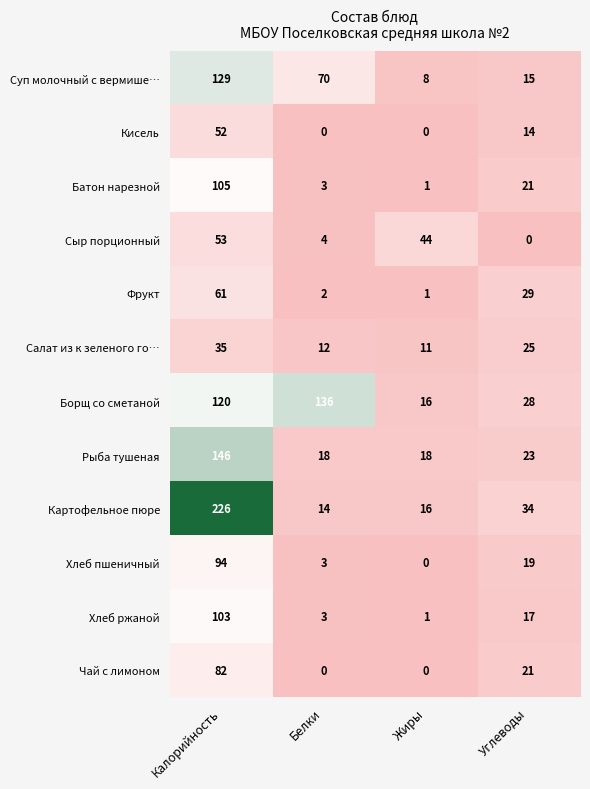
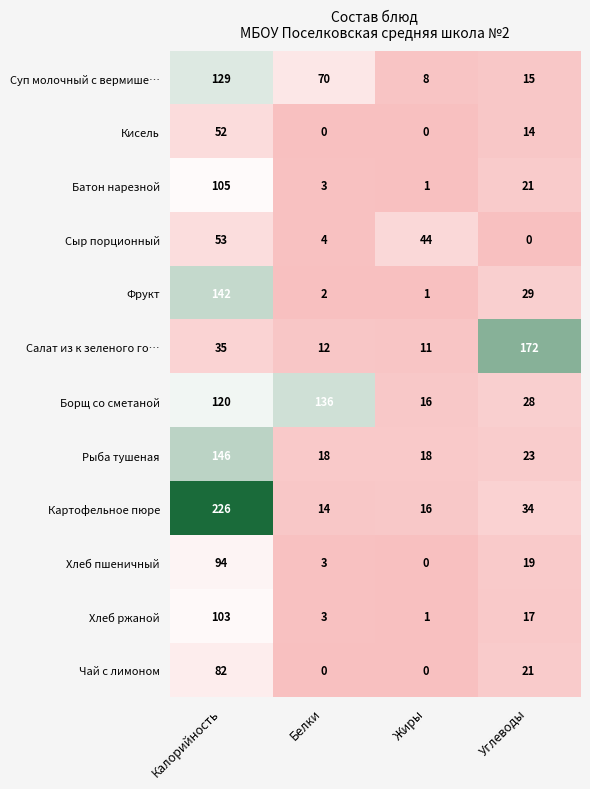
Фрукт, Калорийность: 61 -> 142
Салат из к зеленого го…, Углеводы: 25 -> 172
